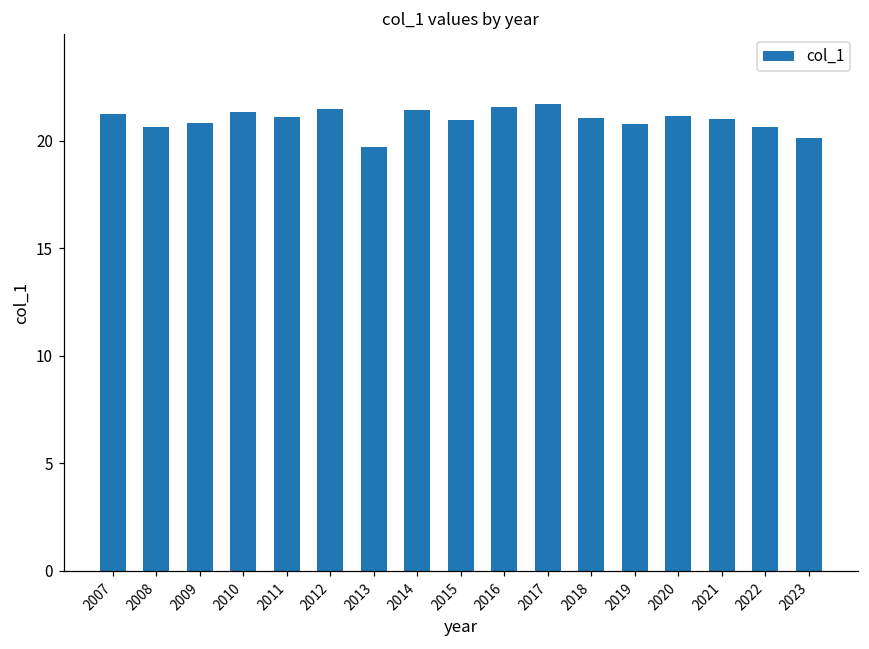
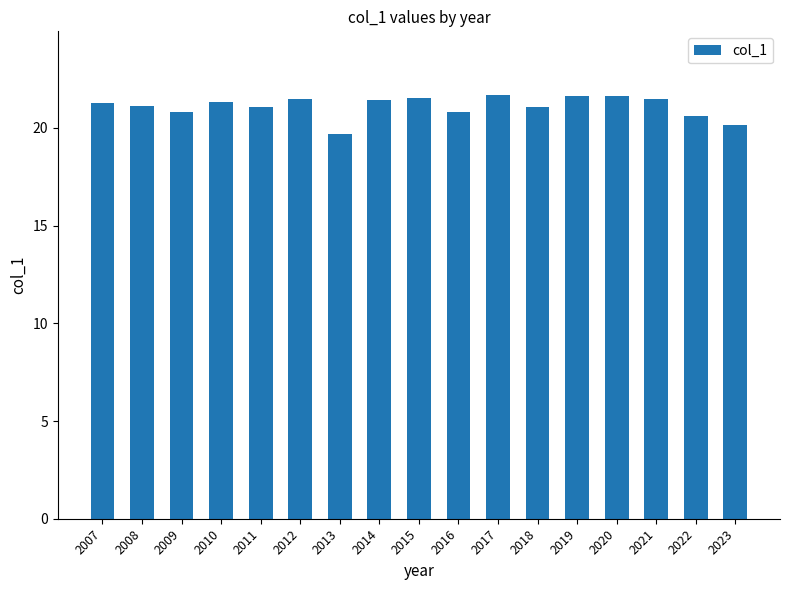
2008: 20.6 -> 21.1
2015: 20.9 -> 21.5
2016: 21.6 -> 20.8
2019: 20.8 -> 21.7
2020: 21.2 -> 21.6
2021: 21.0 -> 21.5
